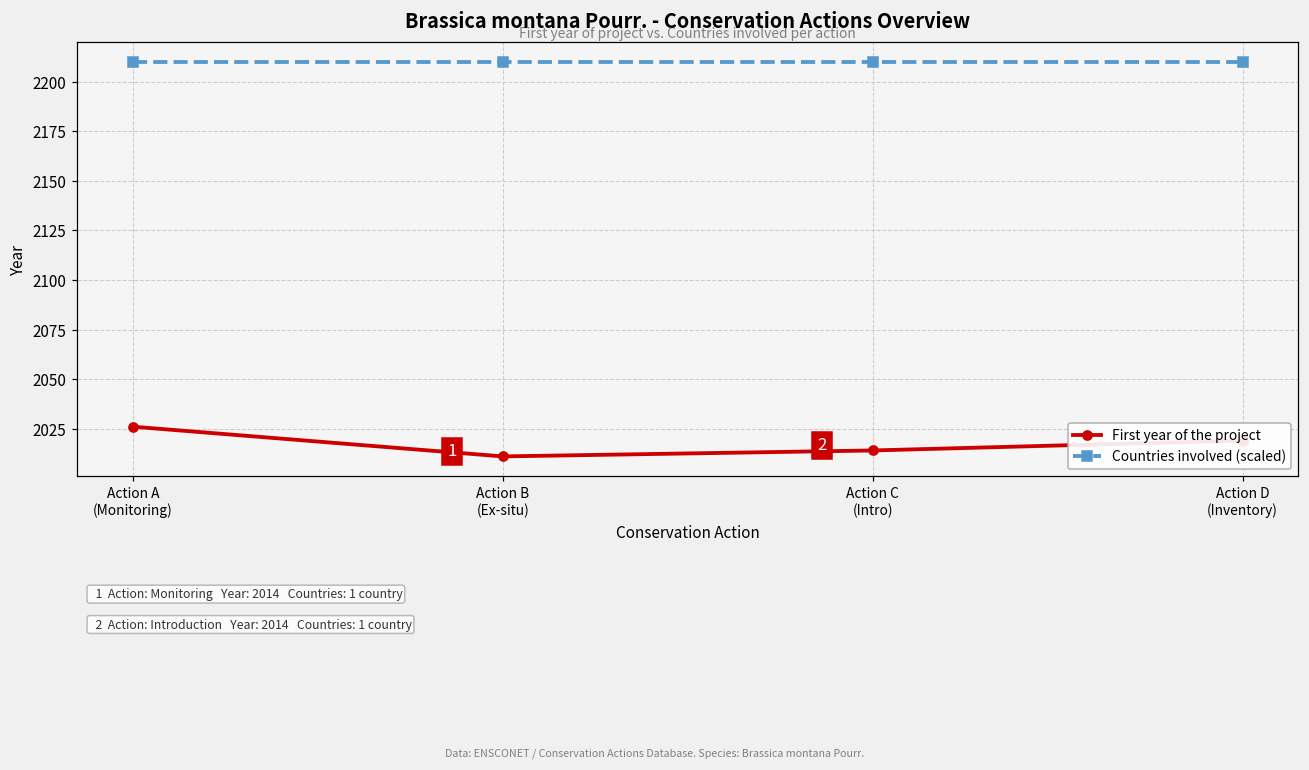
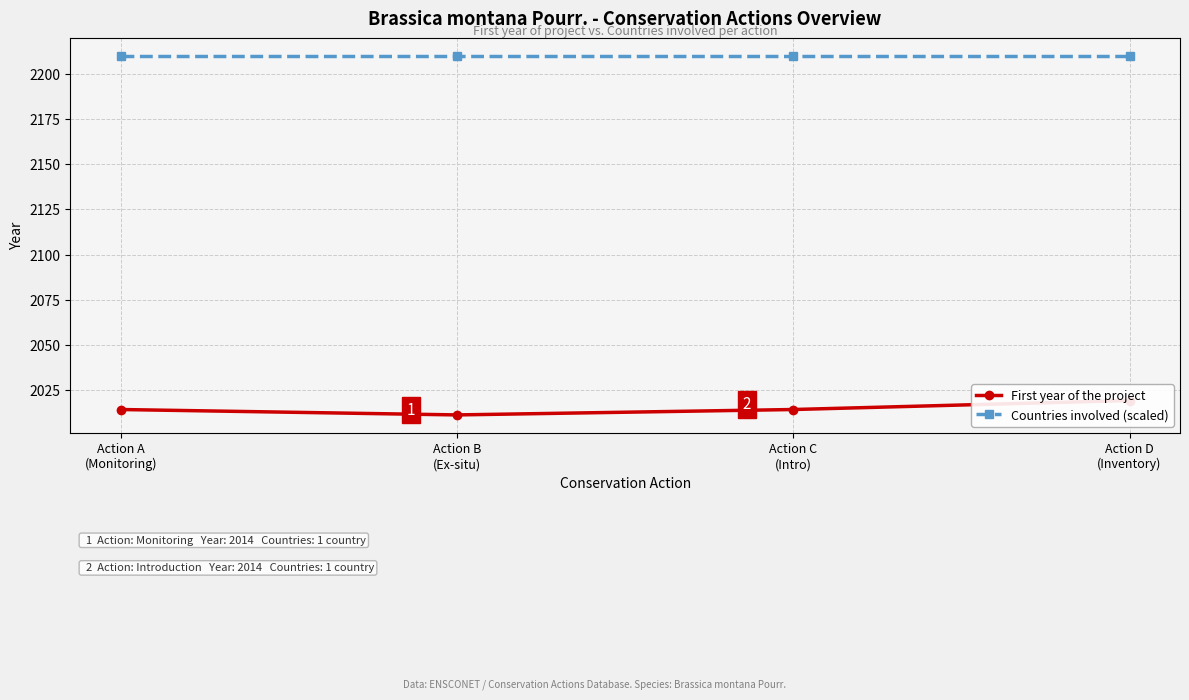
First year of the project, Action A (Monitoring): 2026 -> 2014
